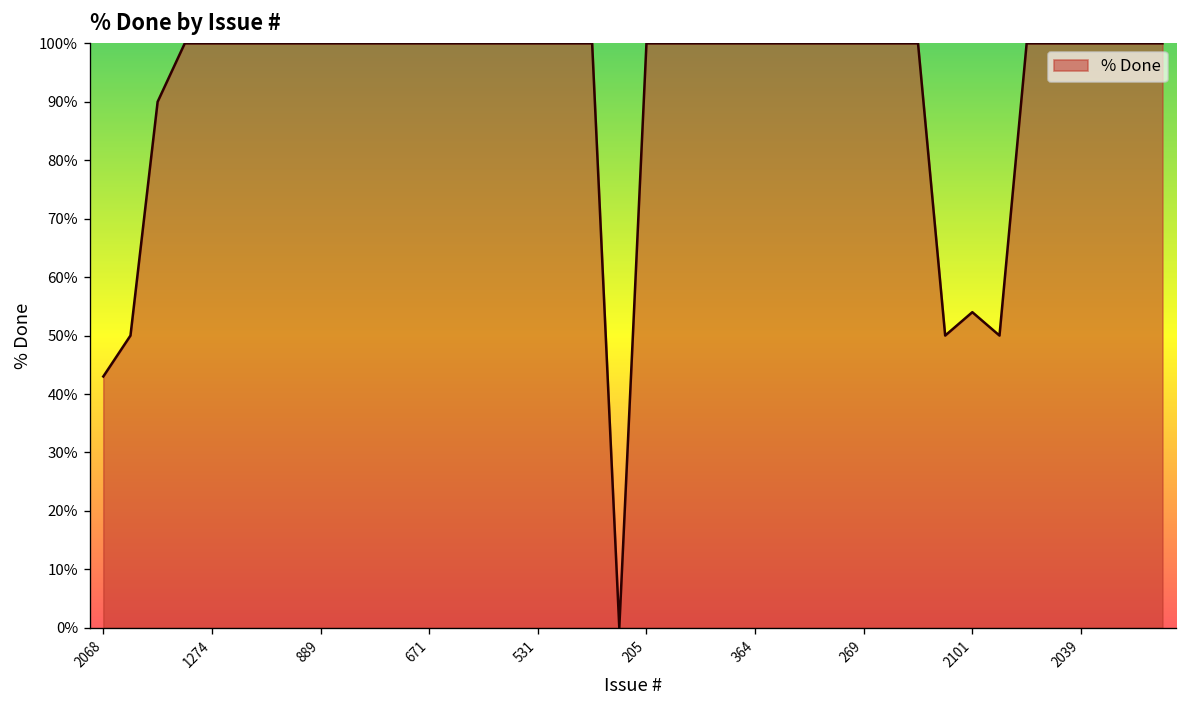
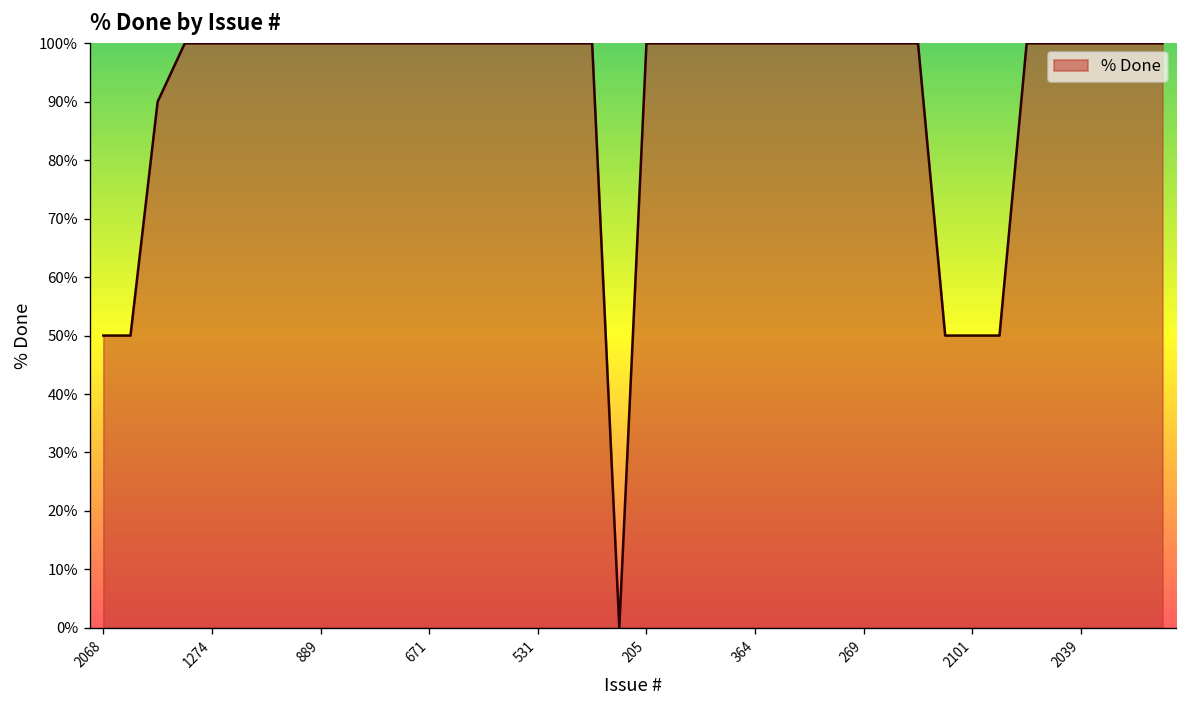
2068: 43% -> 50%
2101: 54% -> 50%
